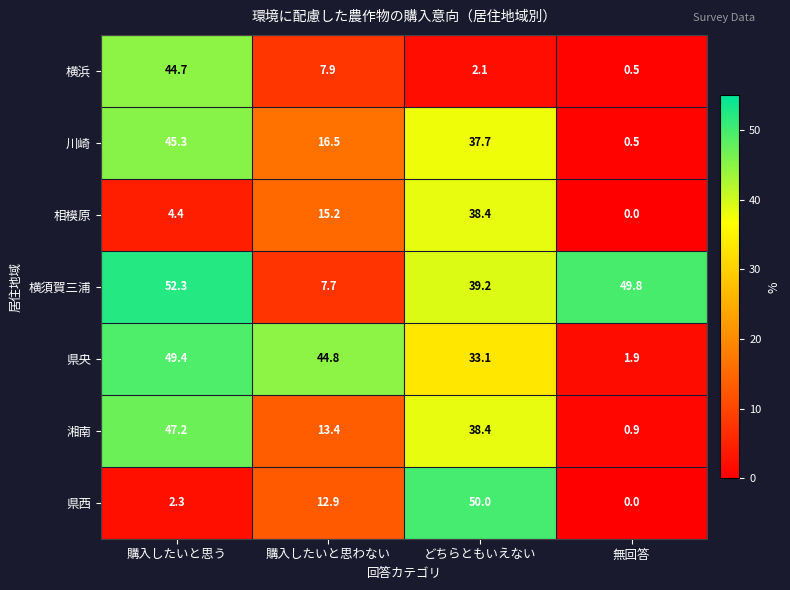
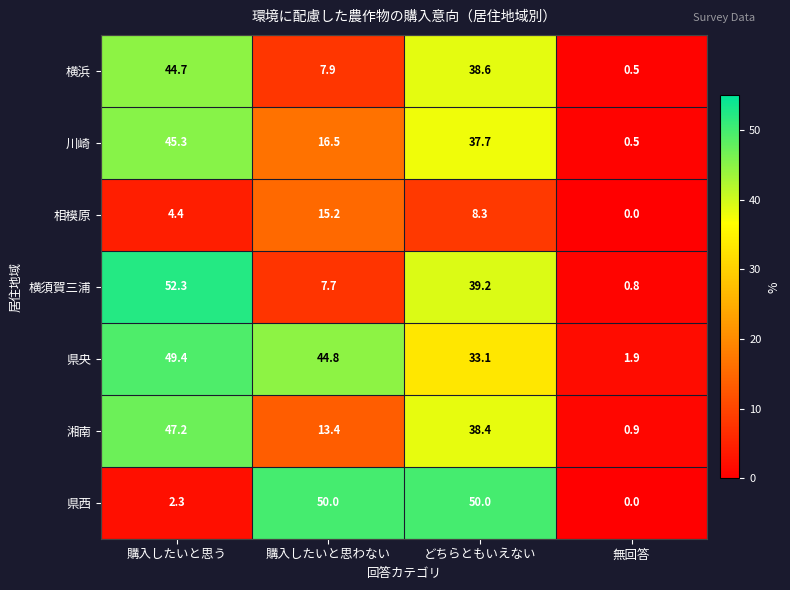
横浜, どちらともいえない: 2.1 -> 38.6
相模原, どちらともいえない: 38.4 -> 8.3
横須賀三浦, 無回答: 49.8 -> 0.8
県西, 購入したいと思わない: 12.9 -> 50.0
